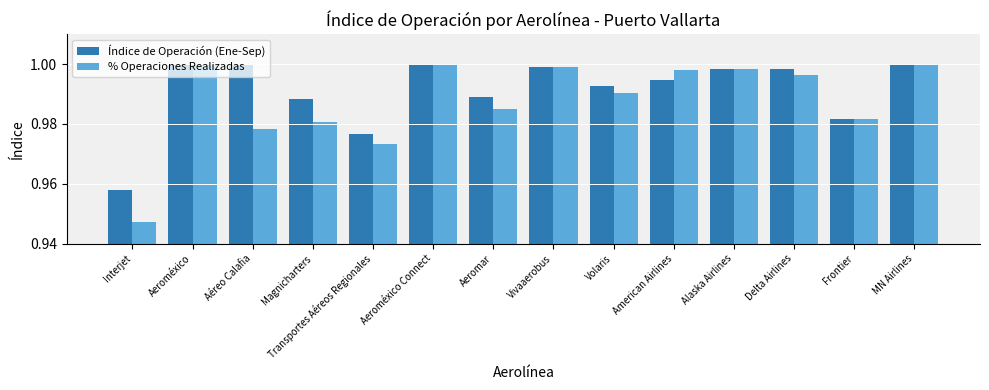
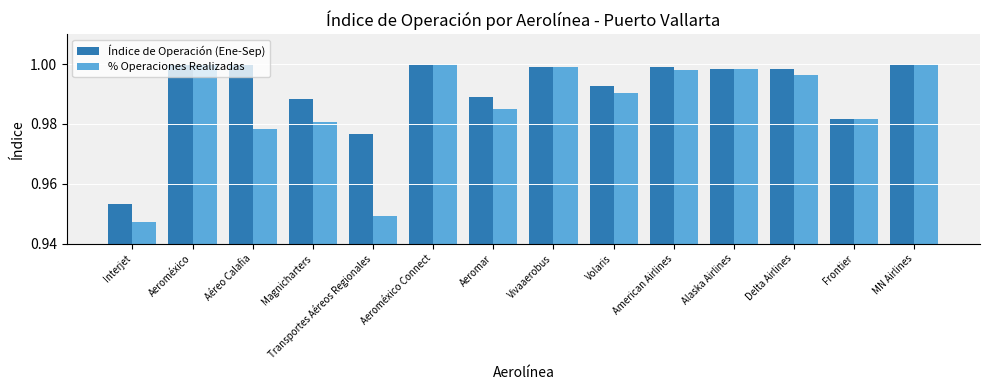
Índice de Operación (Ene-Sep), Interjet: 0.958 -> 0.953
% Operaciones Realizadas, Transportes Aéreos Regionales: 0.973 -> 0.949
Índice de Operación (Ene-Sep), American Airlines: 0.995 -> 0.999
